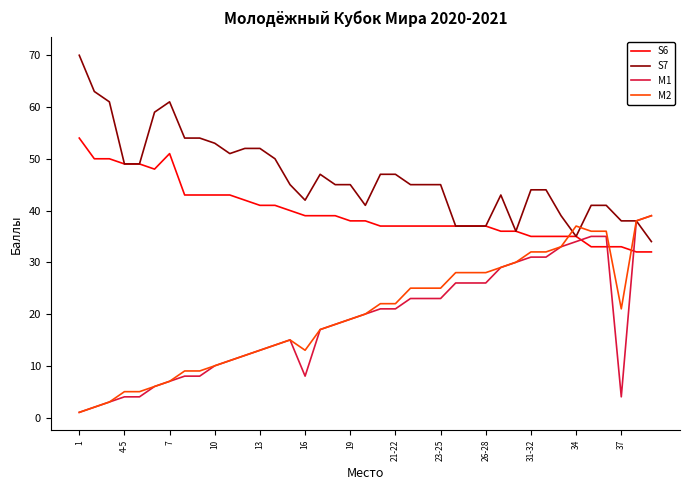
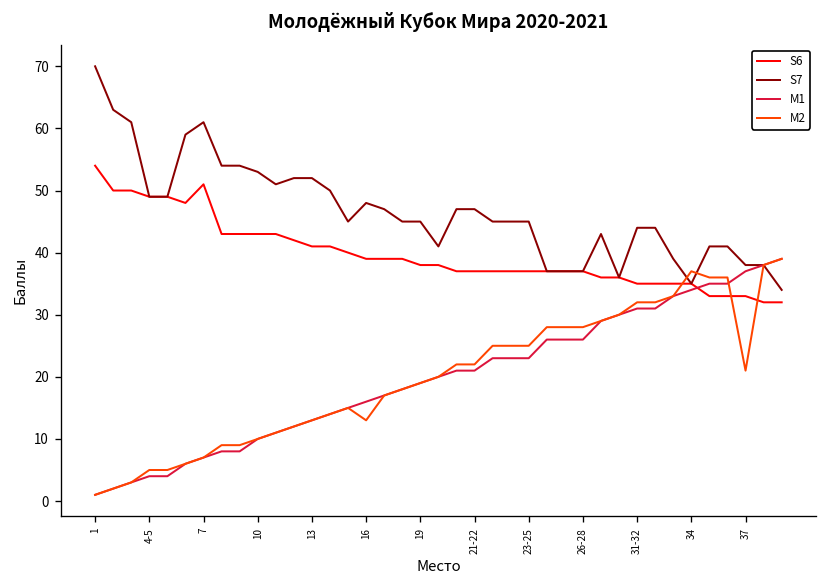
S7, 16: 42 -> 48
M1, 16: 8 -> 16
M1, 37: 4 -> 37
